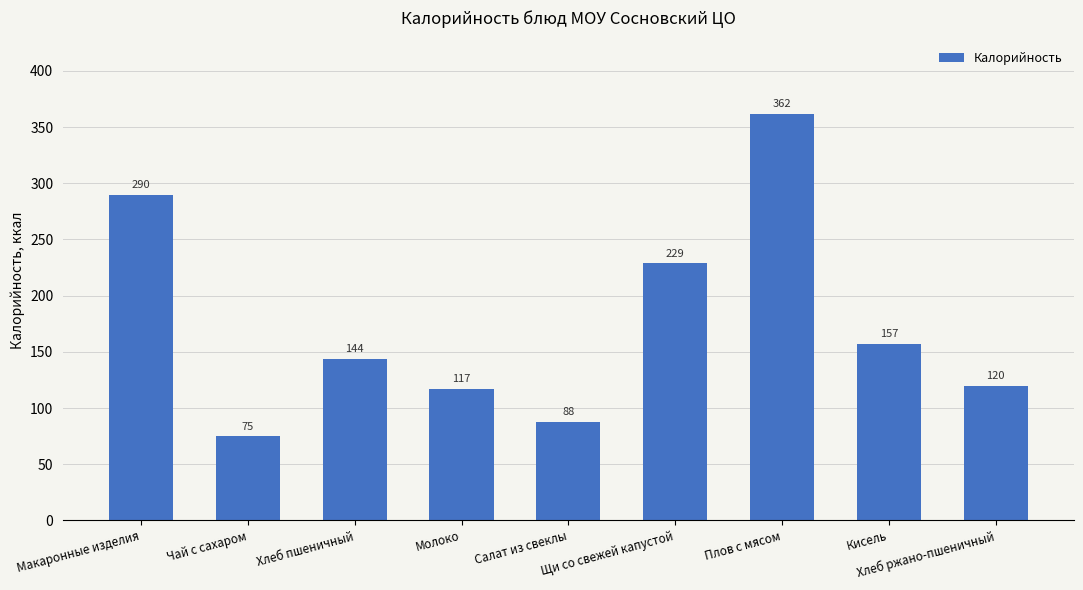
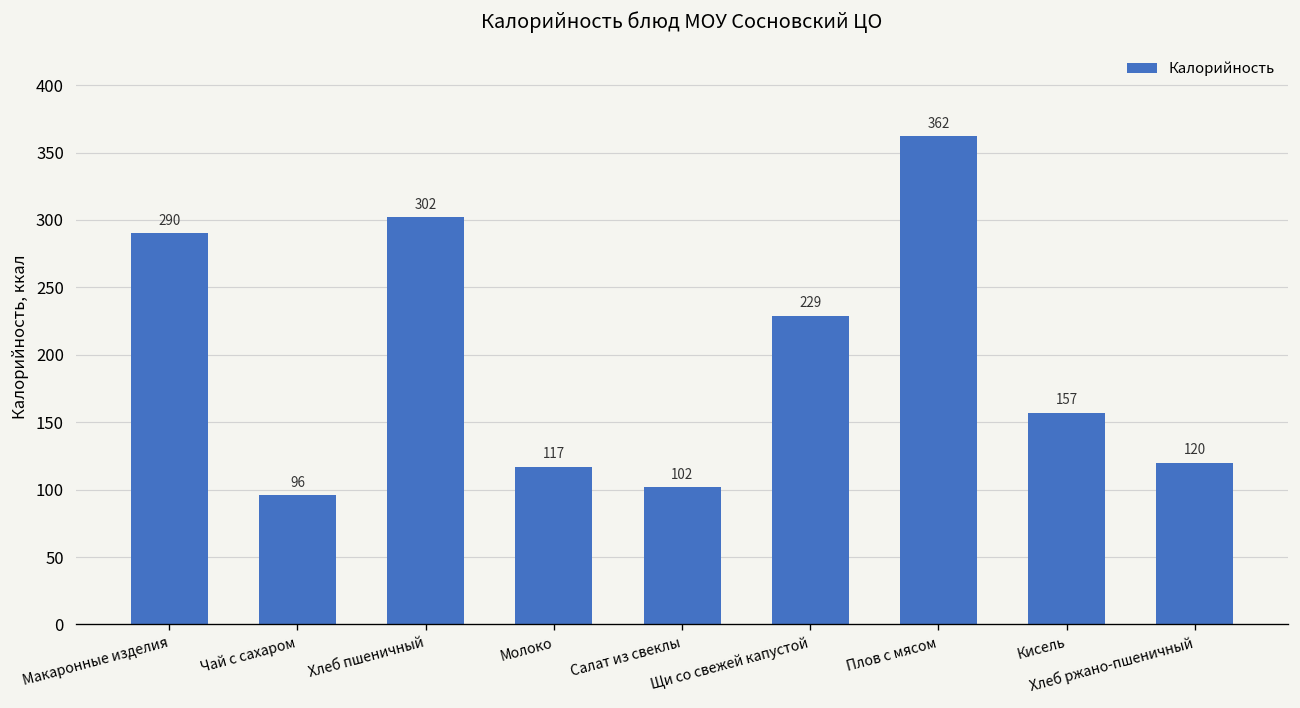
Чай с сахаром: 75 -> 96
Хлеб пшеничный: 144 -> 302
Салат из свеклы: 88 -> 102
